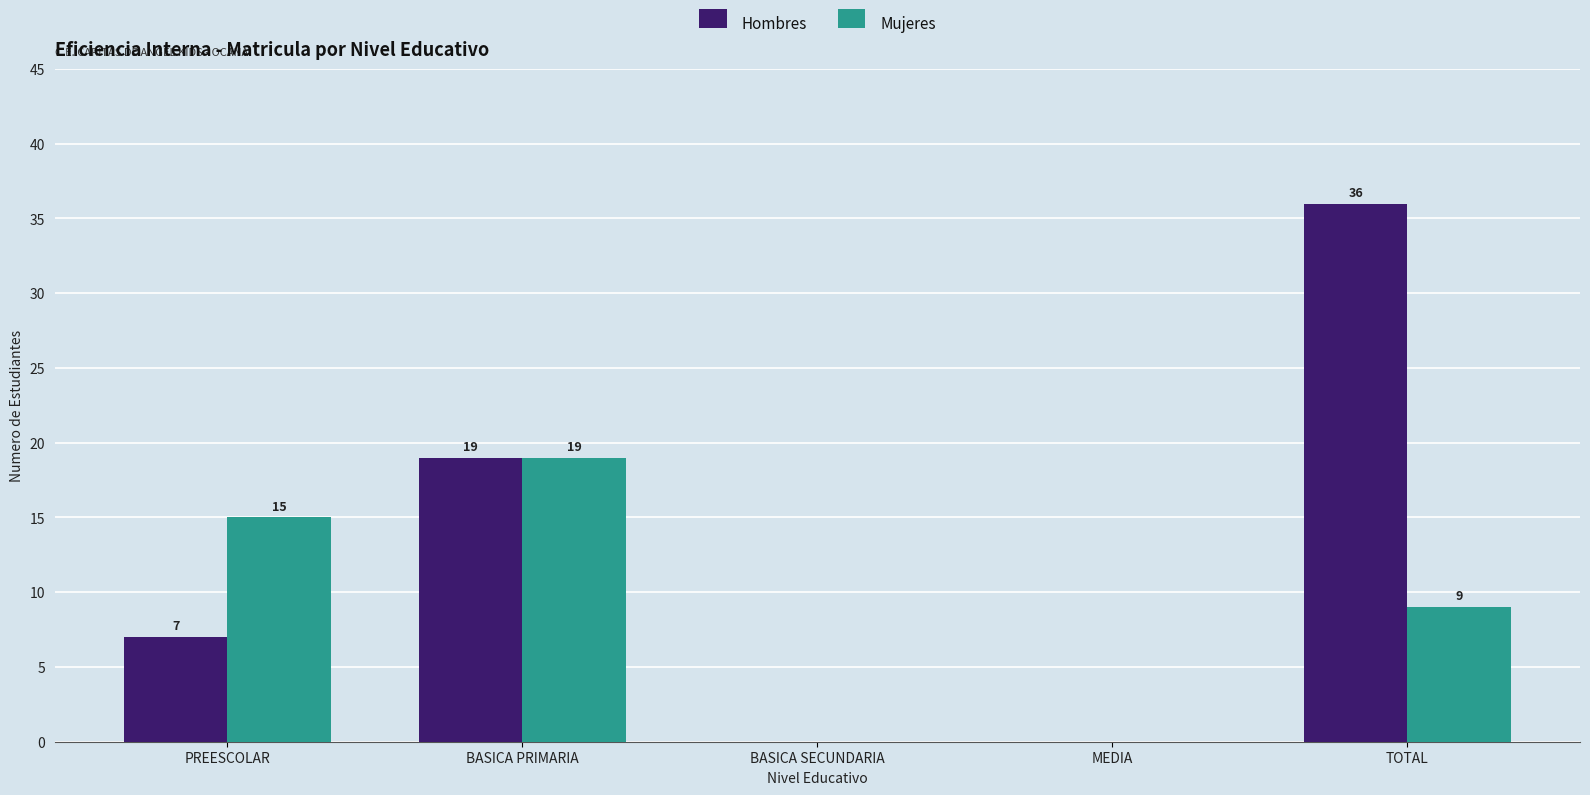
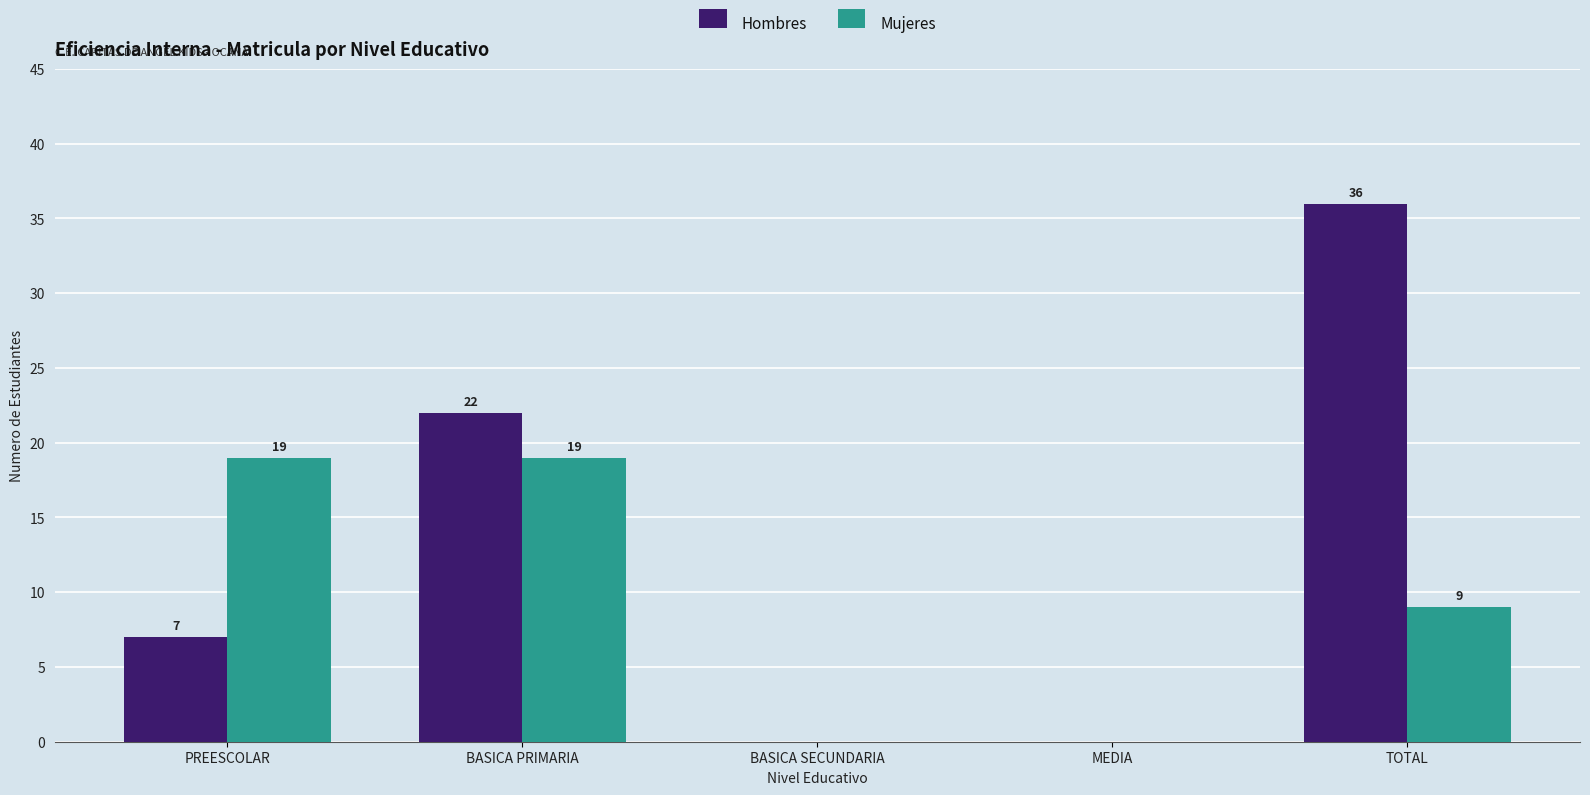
Mujeres, PREESCOLAR: 15 -> 19
Hombres, BASICA PRIMARIA: 19 -> 22
